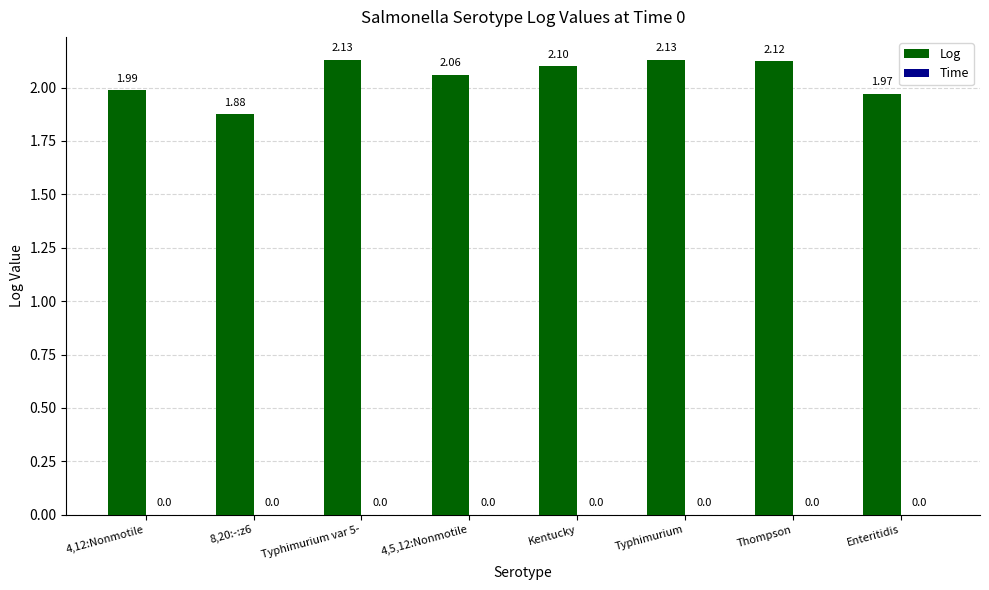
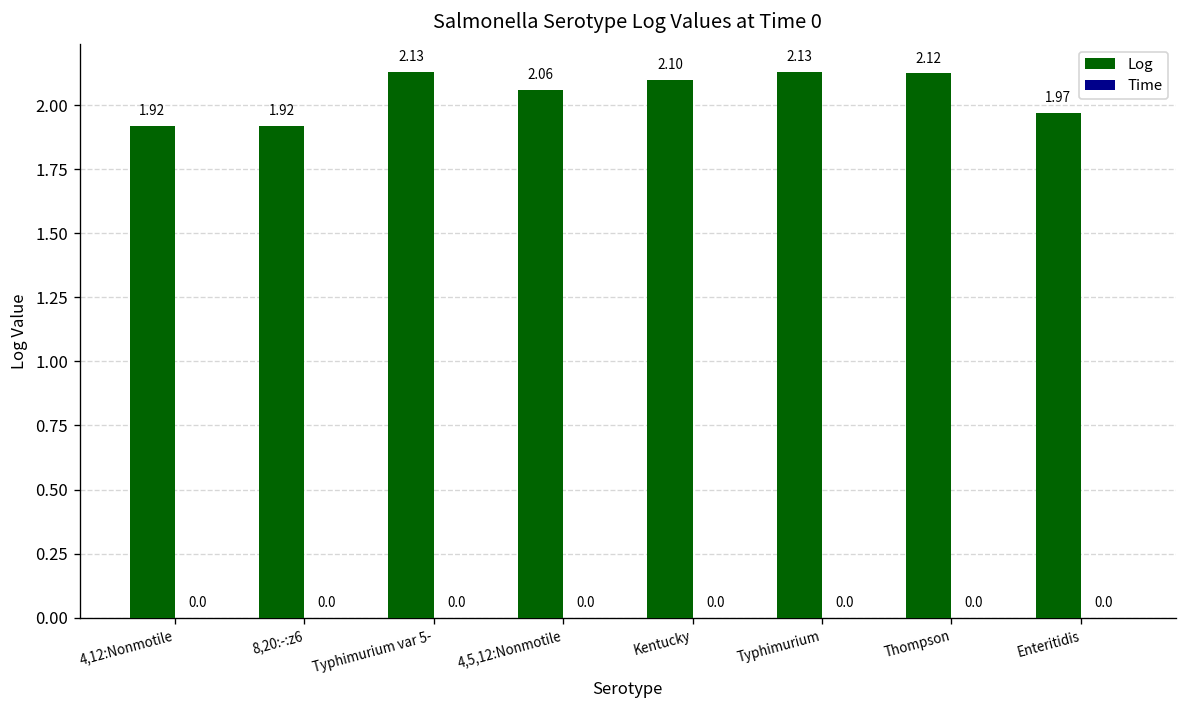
Log, 4,12:Nonmotile: 1.99 -> 1.92
Log, 8,20:-:z6: 1.88 -> 1.92
